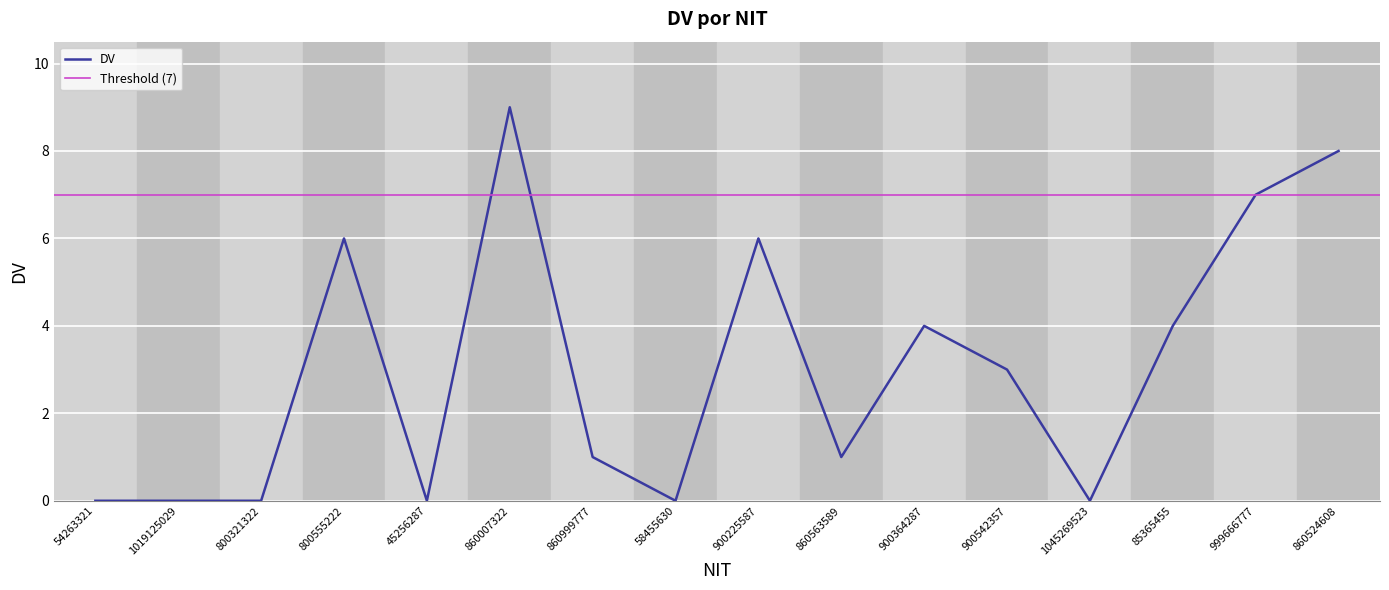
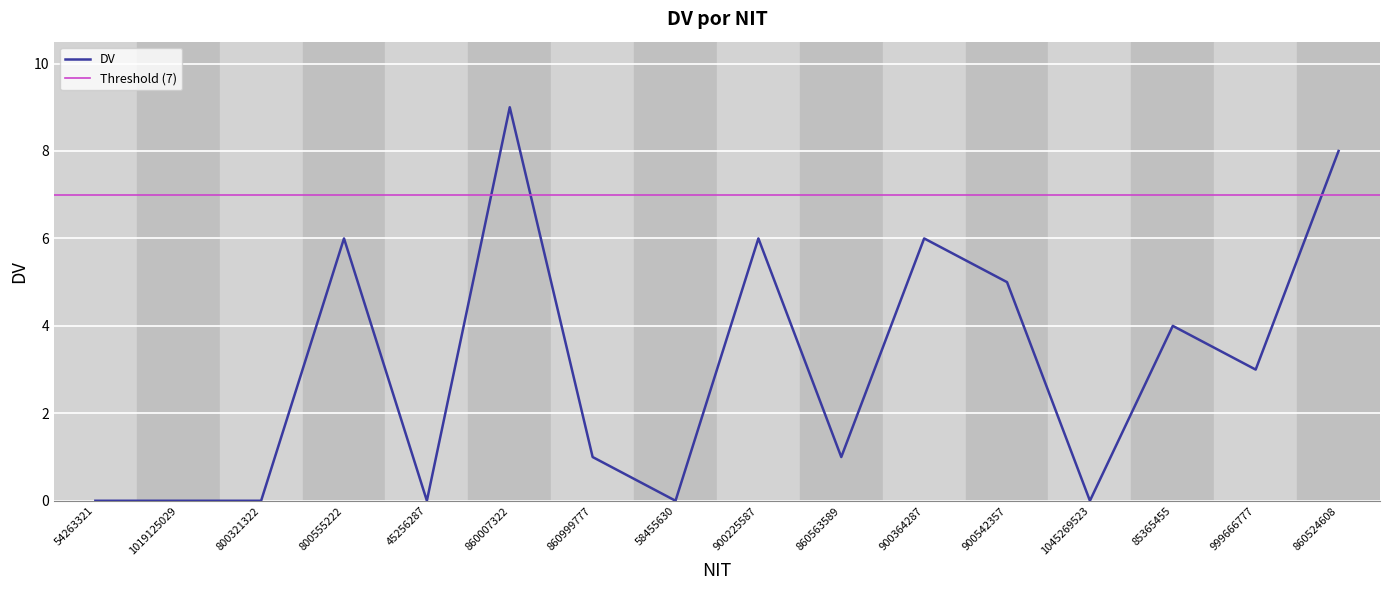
900364287: 4 -> 6
900542357: 3 -> 5
999666777: 7 -> 3
